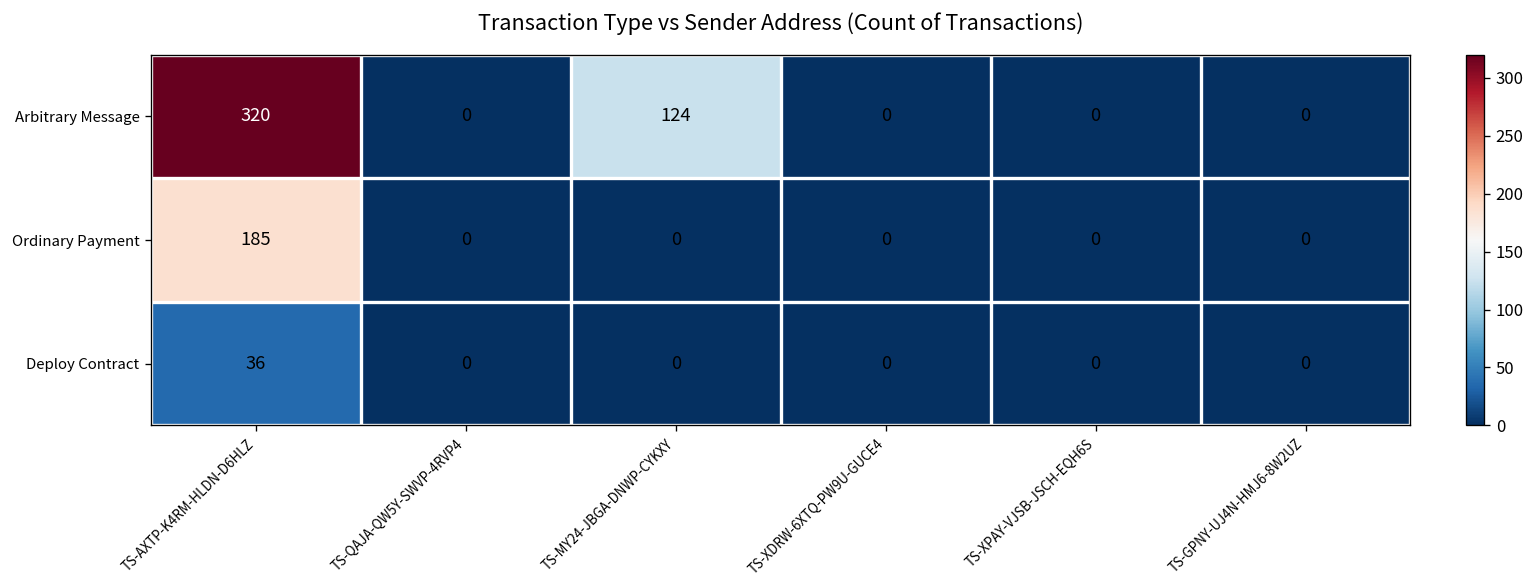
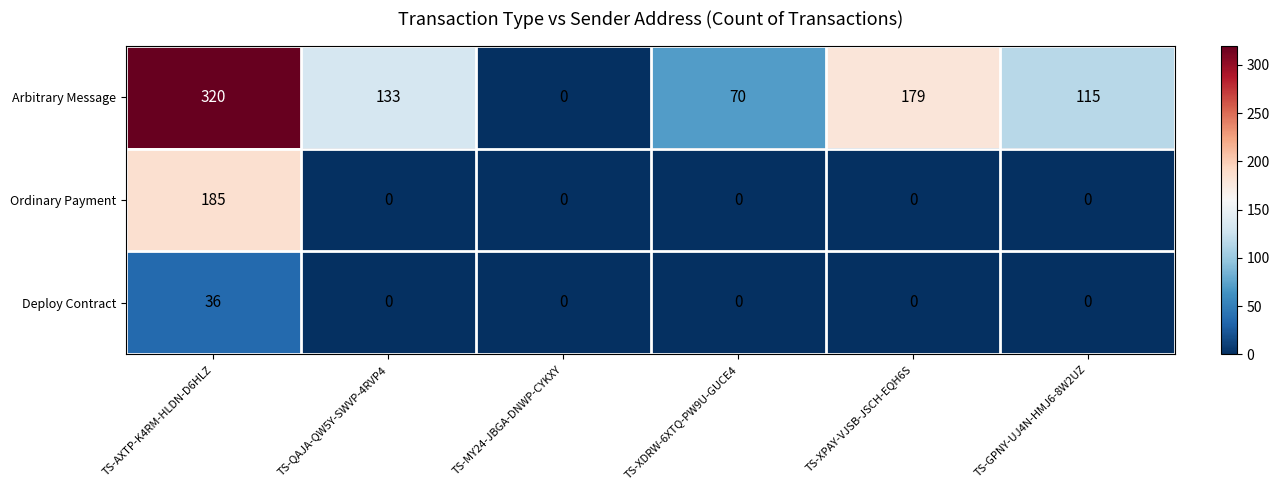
Arbitrary Message, TS-QAJA-QW5Y-SWVP-4RVP4: 0 -> 133
Arbitrary Message, TS-MY24-JBGA-DNWP-CYKXY: 124 -> 0
Arbitrary Message, TS-XDRW-6XTQ-PW9U-GUCE4: 0 -> 70
Arbitrary Message, TS-XPAY-VJSB-JSCH-EQH6S: 0 -> 179
Arbitrary Message, TS-GPNY-UJ4N-HMJ6-8W2UZ: 0 -> 115
